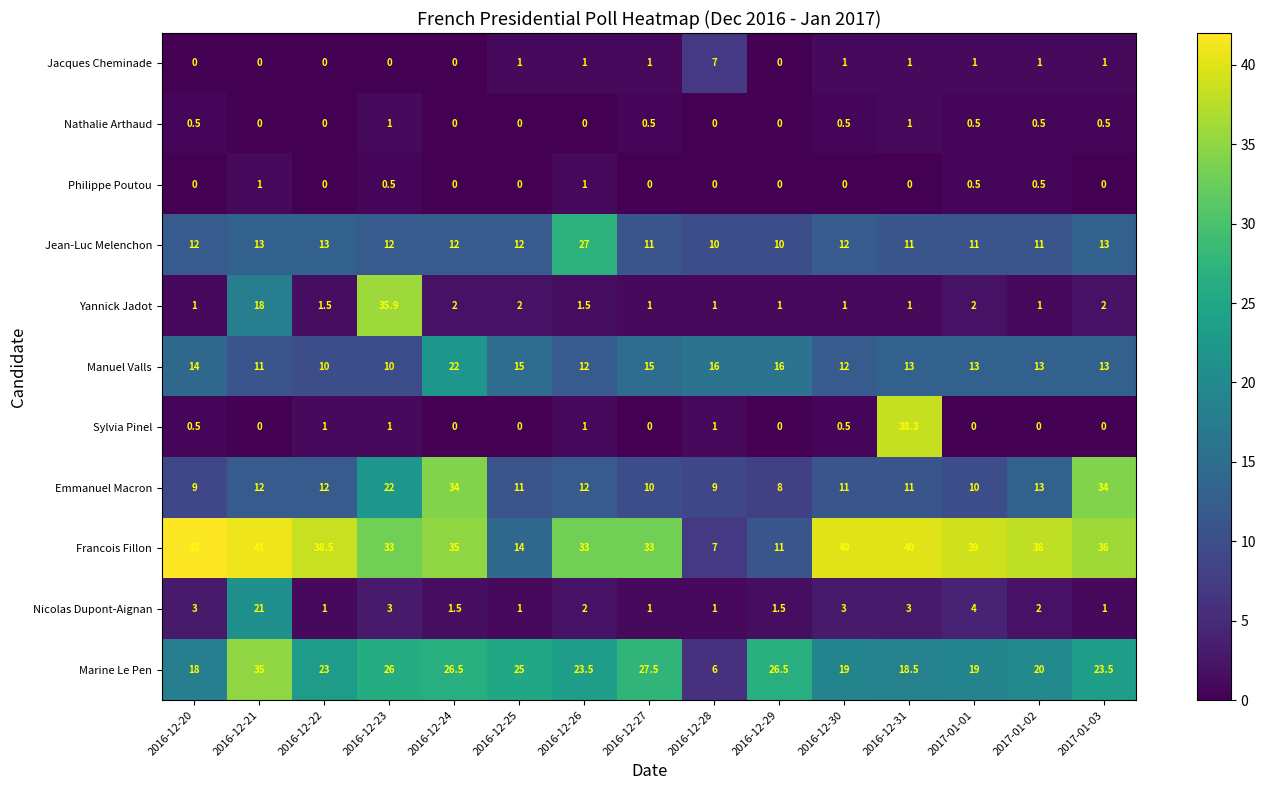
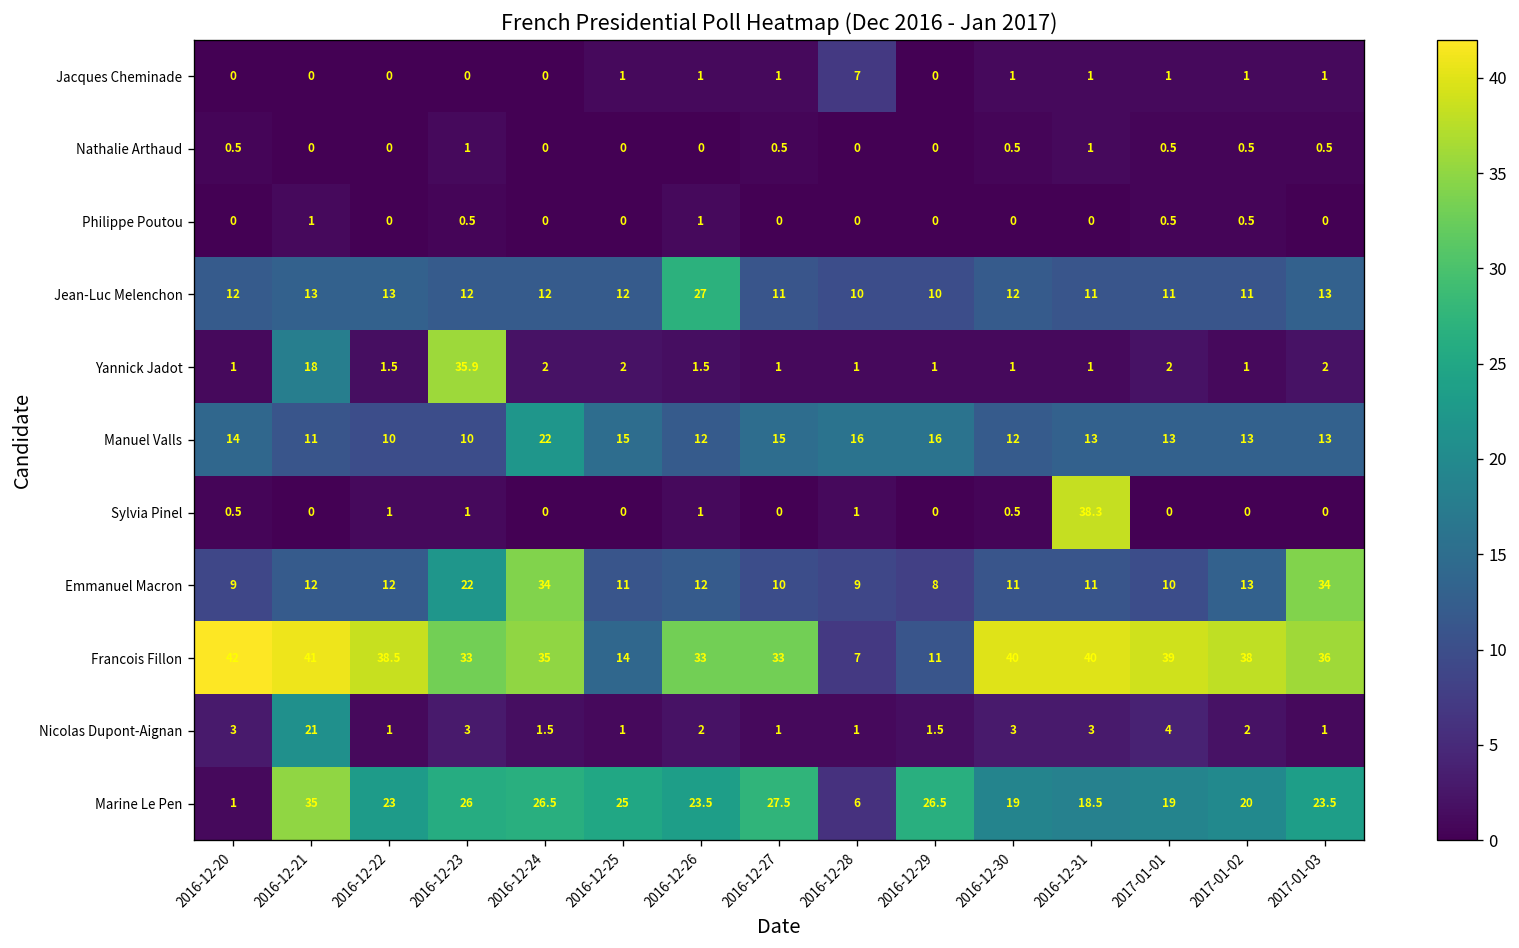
Marine Le Pen, 2016-12-20: 18 -> 1
